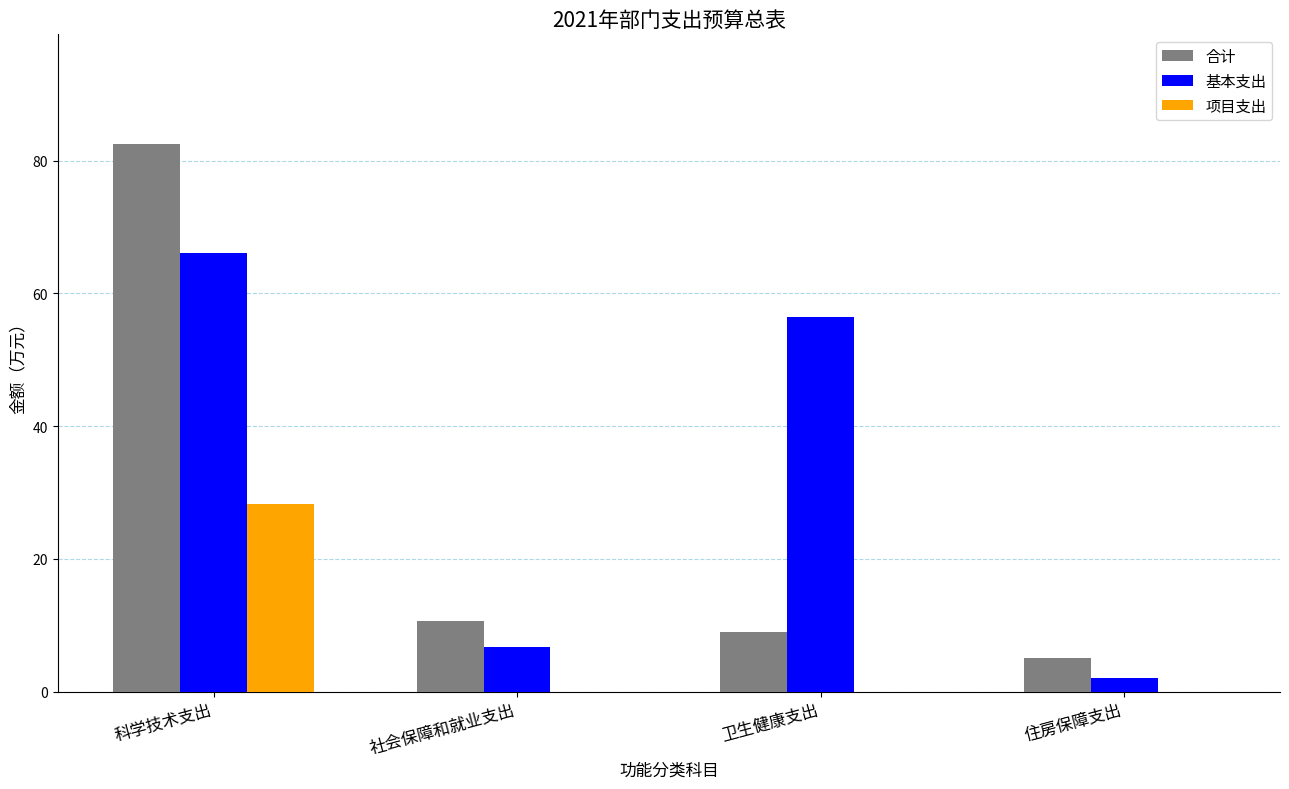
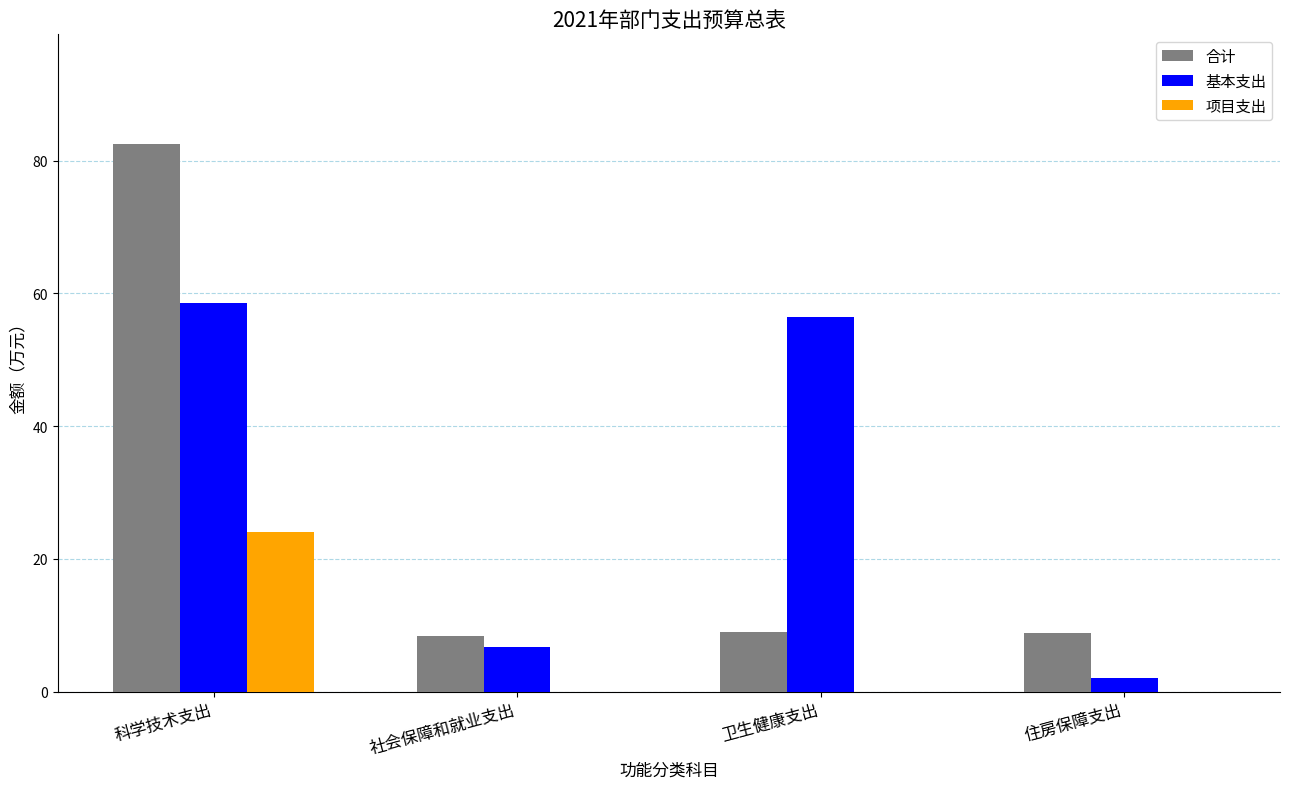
基本支出, 科学技术支出: 66 -> 59
项目支出, 科学技术支出: 28 -> 24
合计, 社会保障和就业支出: 11 -> 8
合计, 住房保障支出: 5 -> 9
